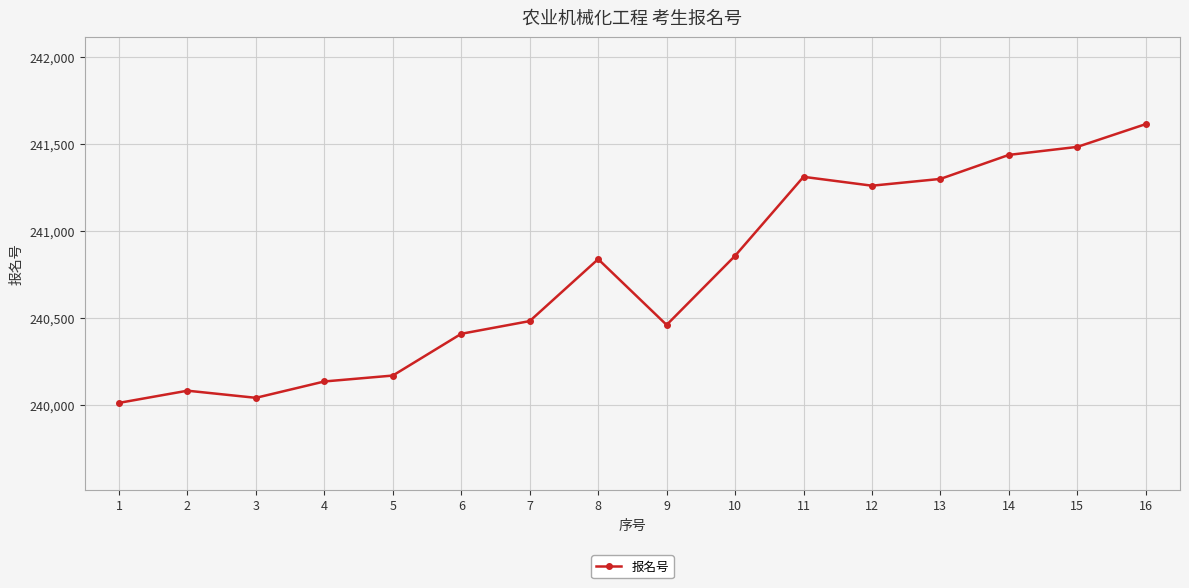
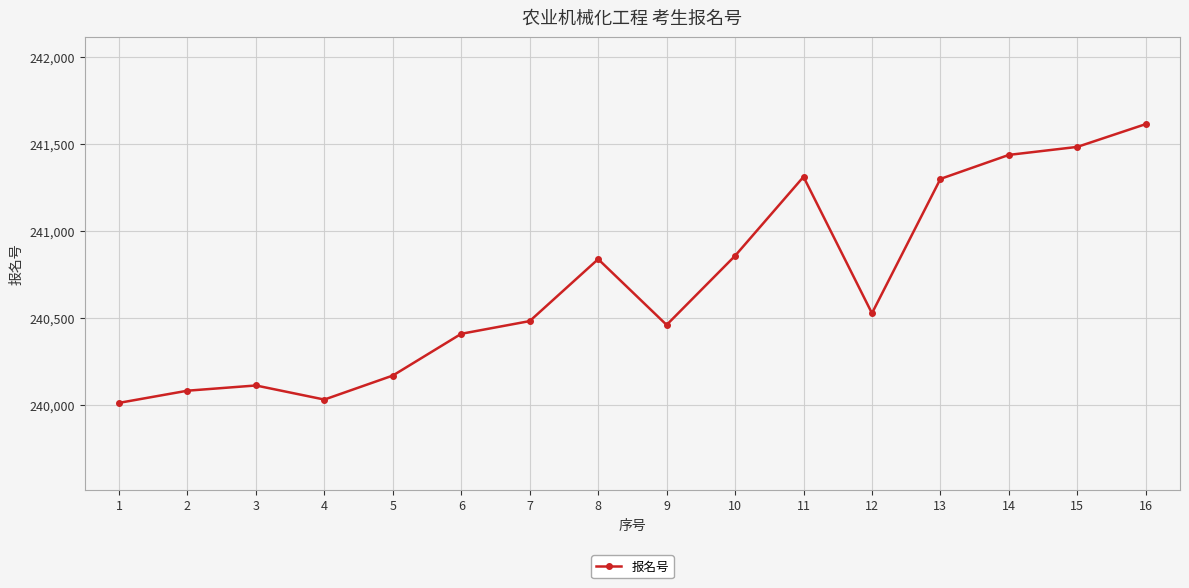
3: 240,040 -> 240,110
4: 240,140 -> 240,030
12: 241,260 -> 240,530
